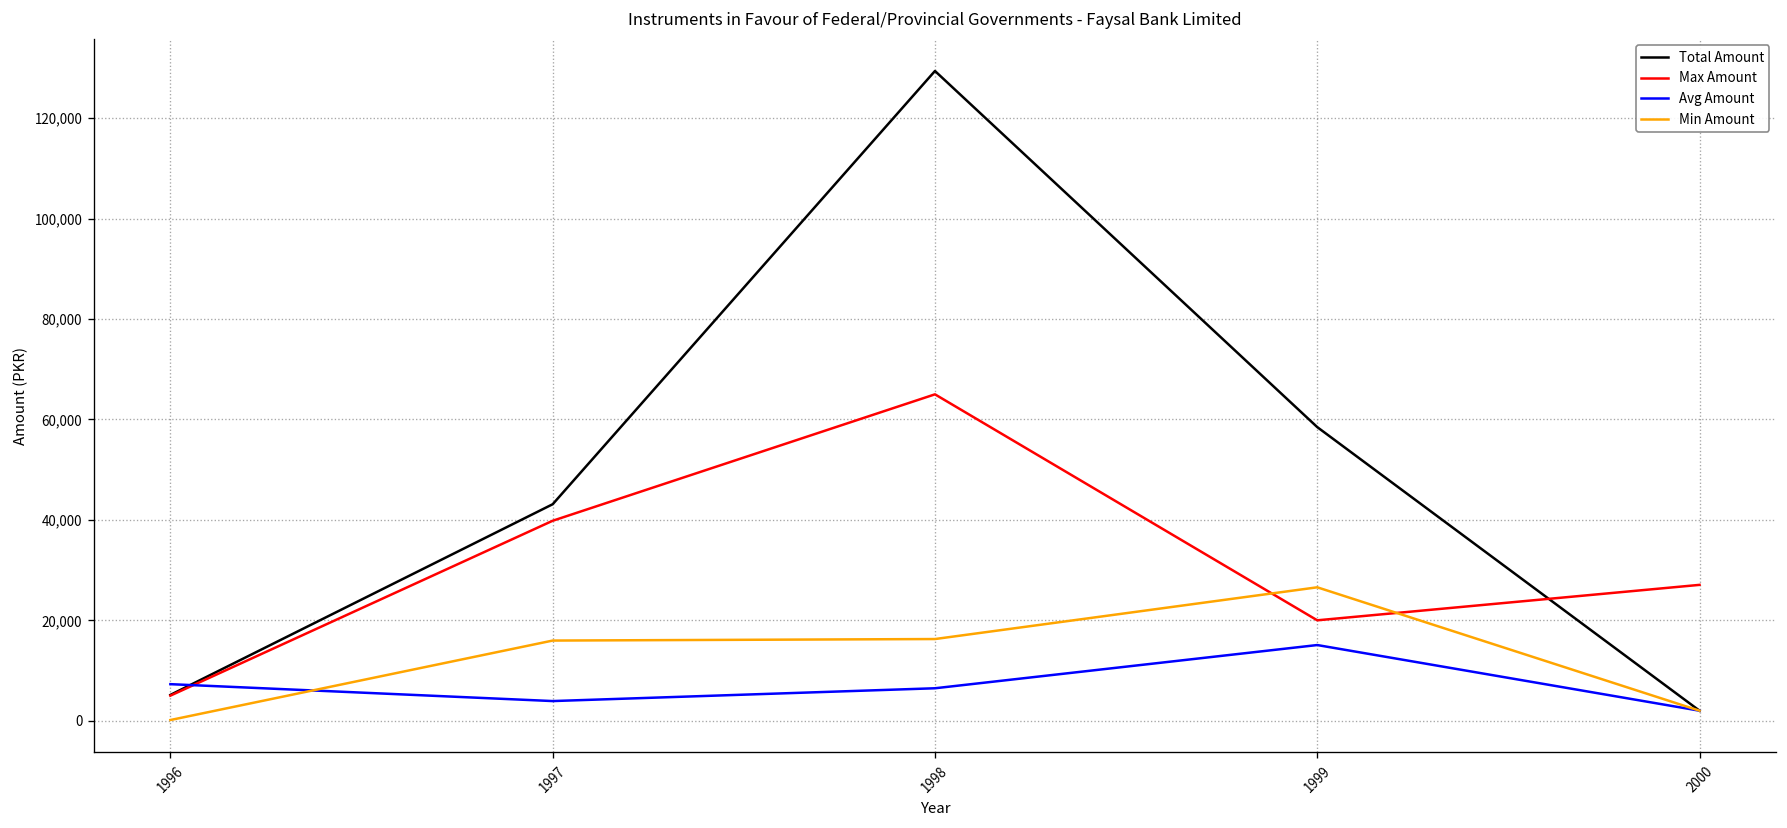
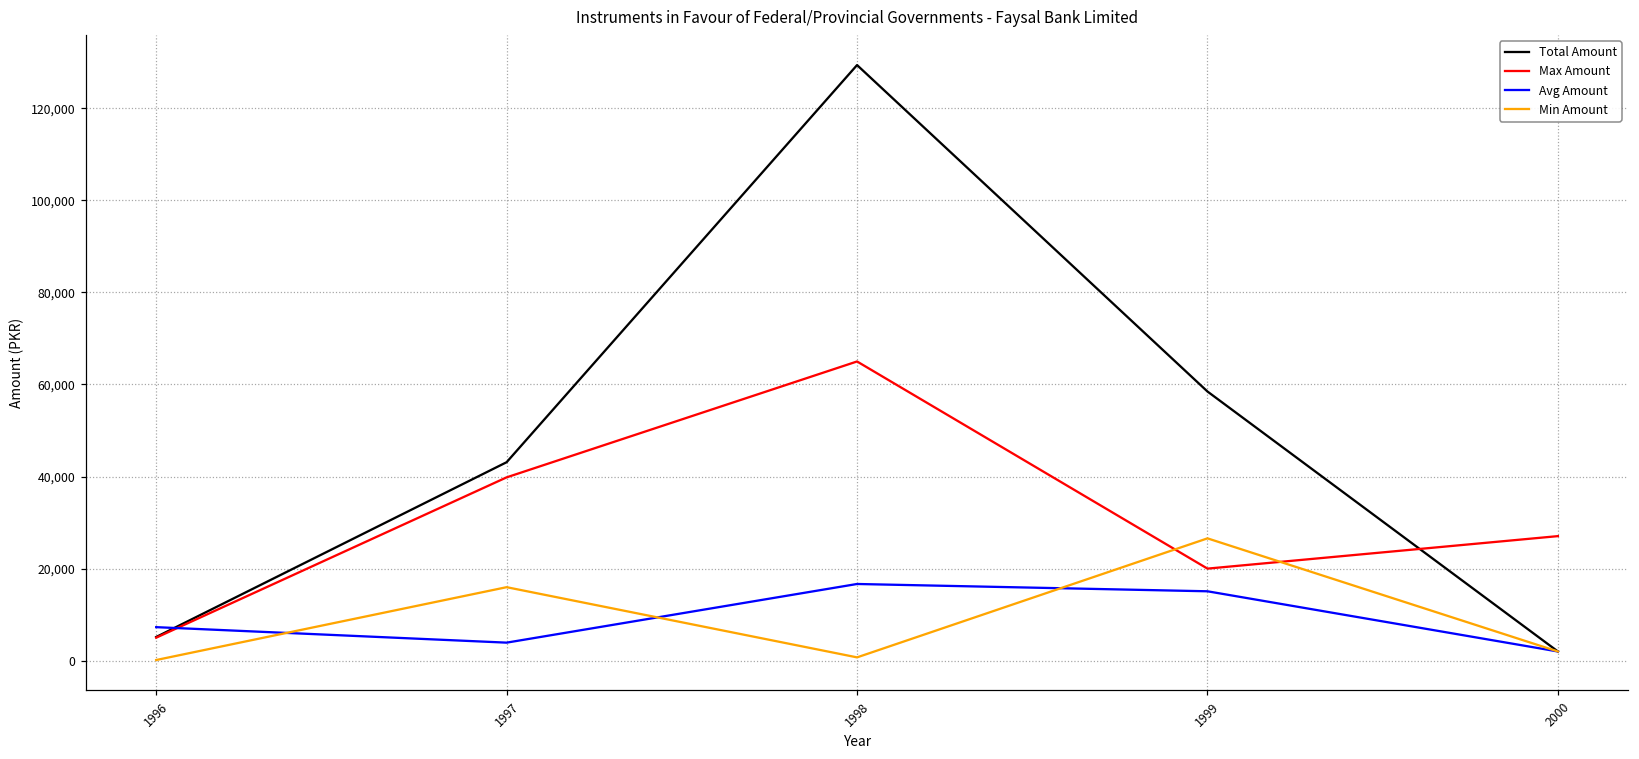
Avg Amount, 1998: 6,000 -> 17,000
Min Amount, 1998: 16,000 -> 1,000
